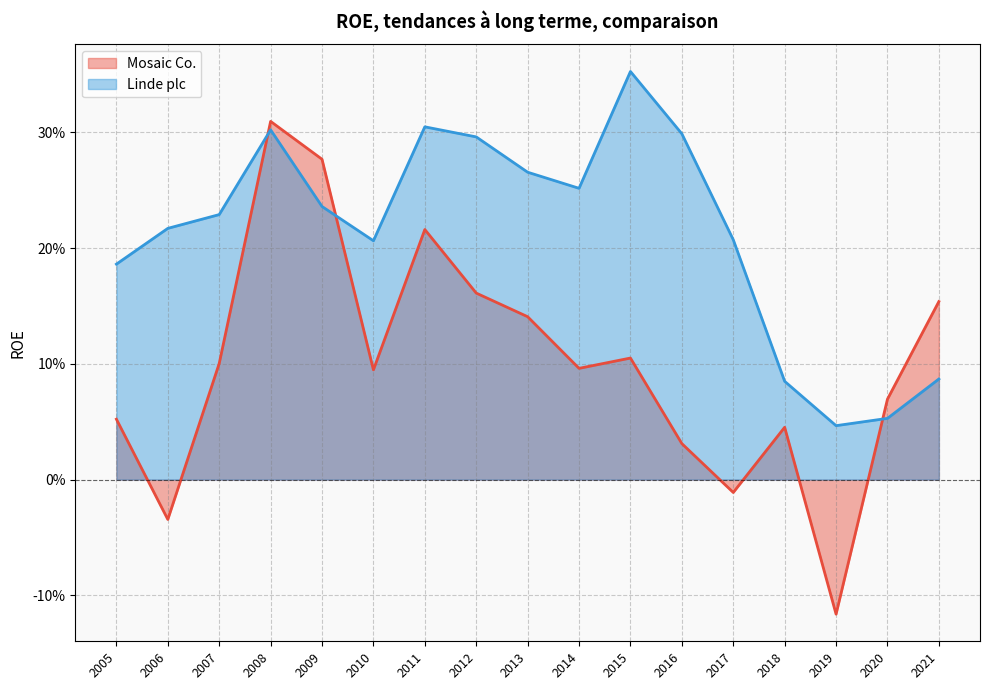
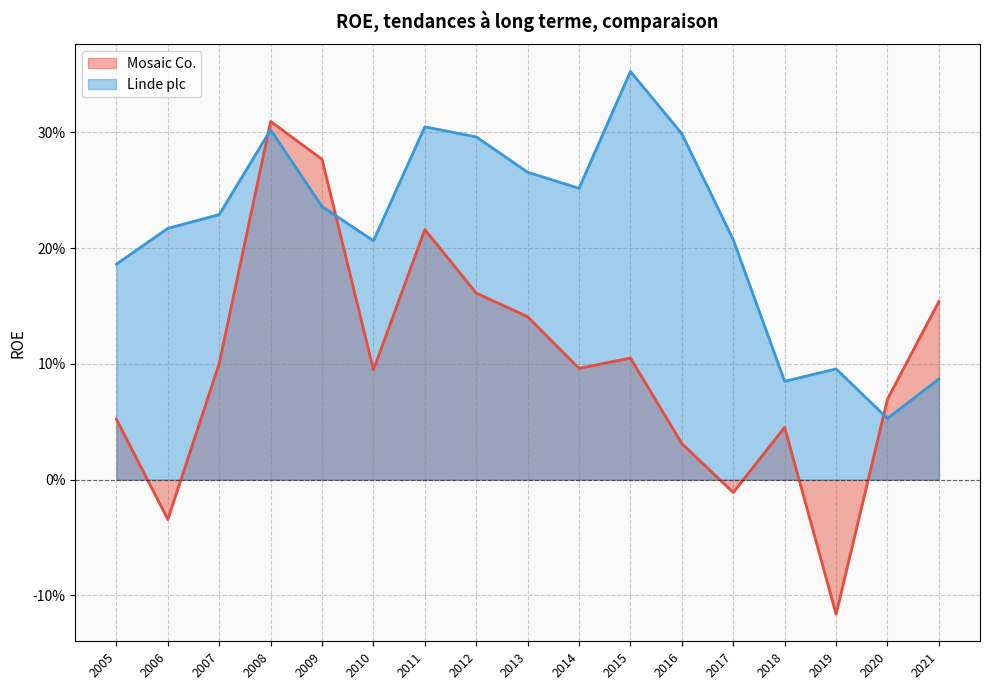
Linde plc, 2019: 4.7% -> 9.6%
